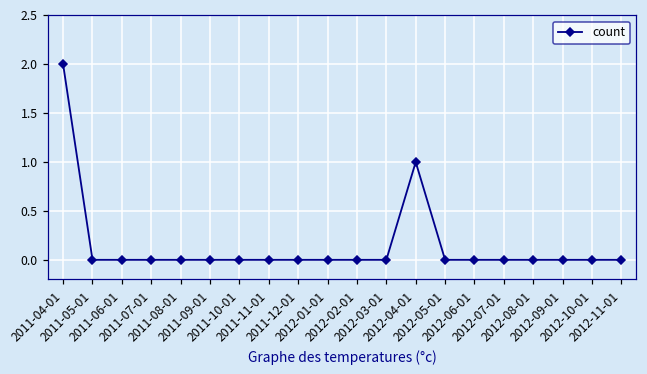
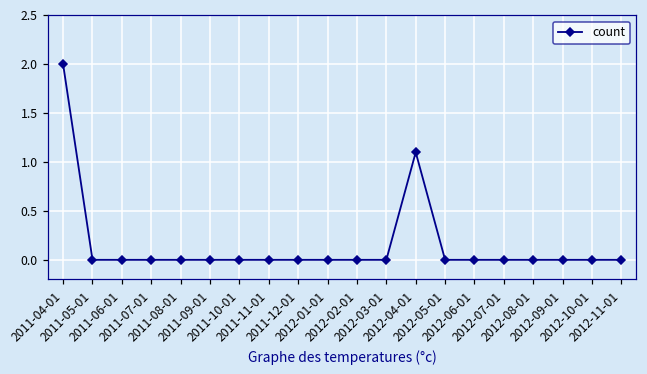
2012-04-01: 1.0 -> 1.1
